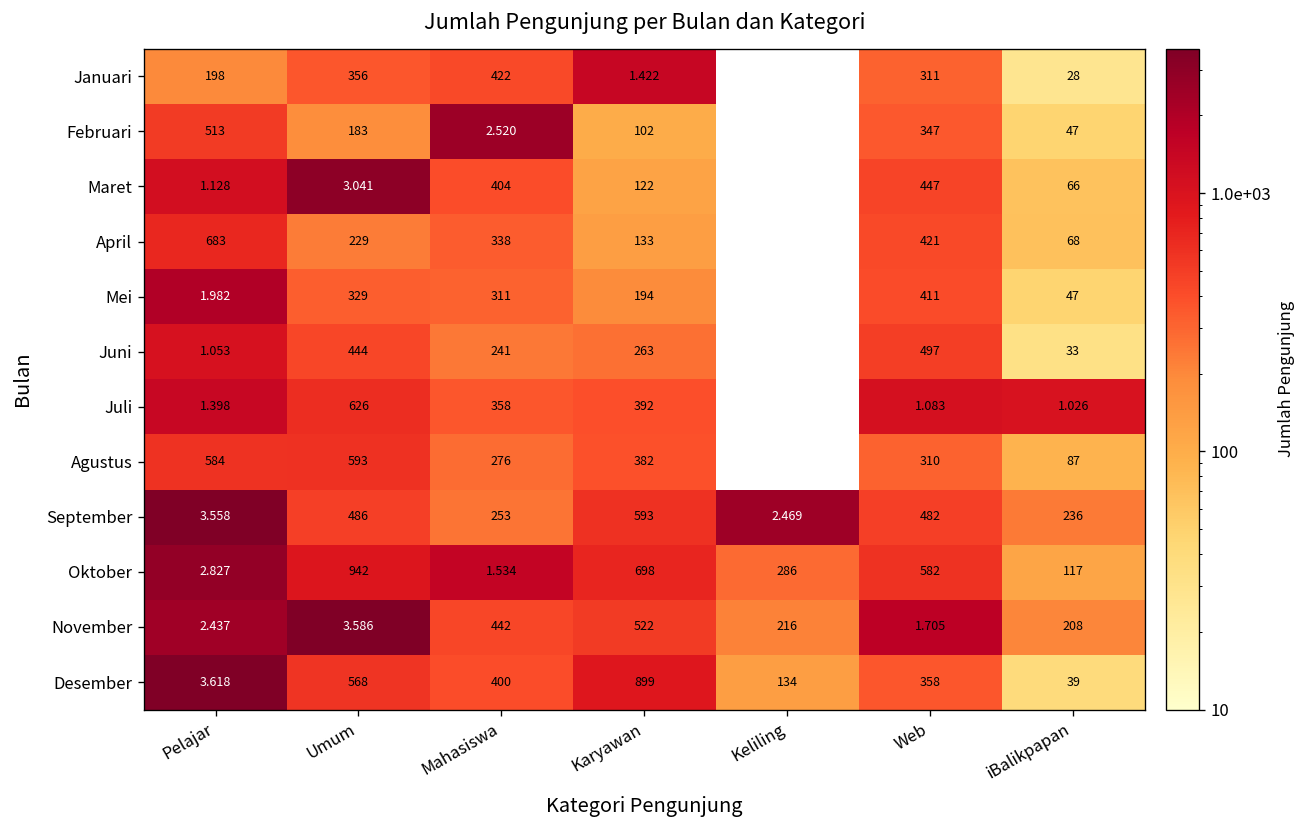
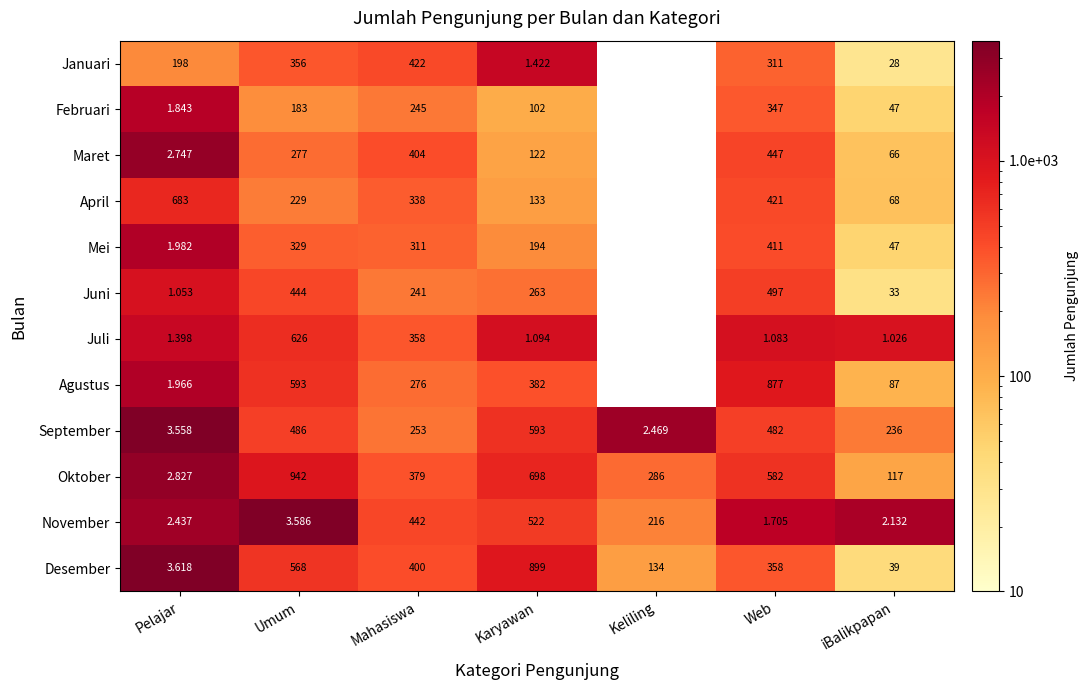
Februari, Pelajar: 513 -> 1.843
Februari, Mahasiswa: 2.520 -> 245
Maret, Pelajar: 1.128 -> 2.747
Maret, Umum: 3.041 -> 277
Juli, Karyawan: 392 -> 1.094
Agustus, Pelajar: 584 -> 1.966
Agustus, Web: 310 -> 877
Oktober, Mahasiswa: 1.534 -> 379
November, iBalikpapan: 208 -> 2.132
